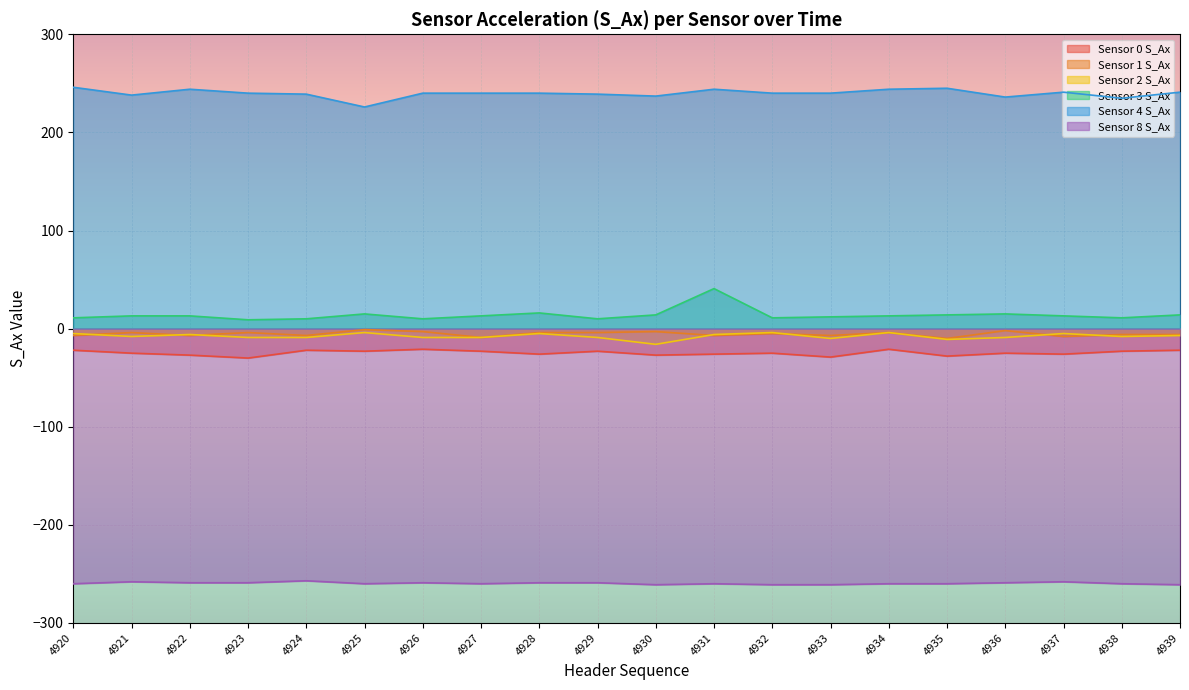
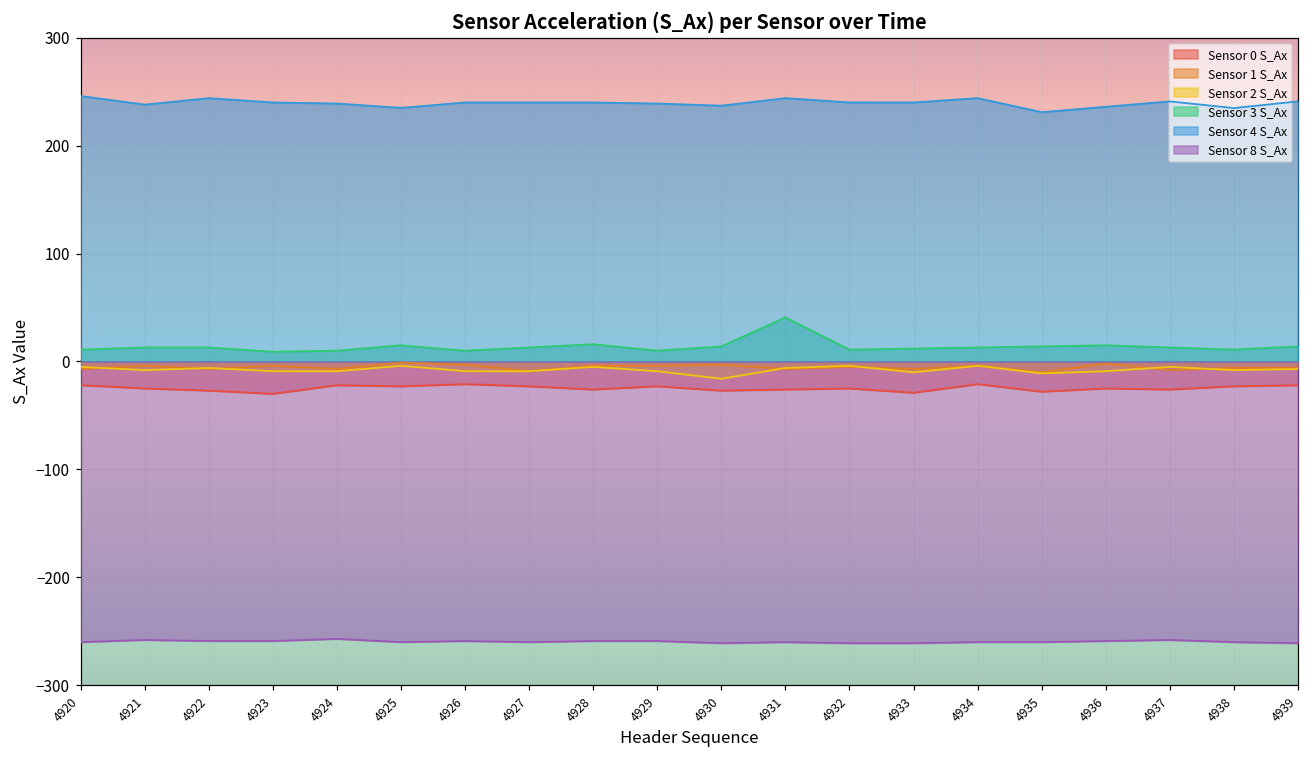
Sensor 4 S_Ax, 4925: 230 -> 240
Sensor 4 S_Ax, 4935: 250 -> 230
